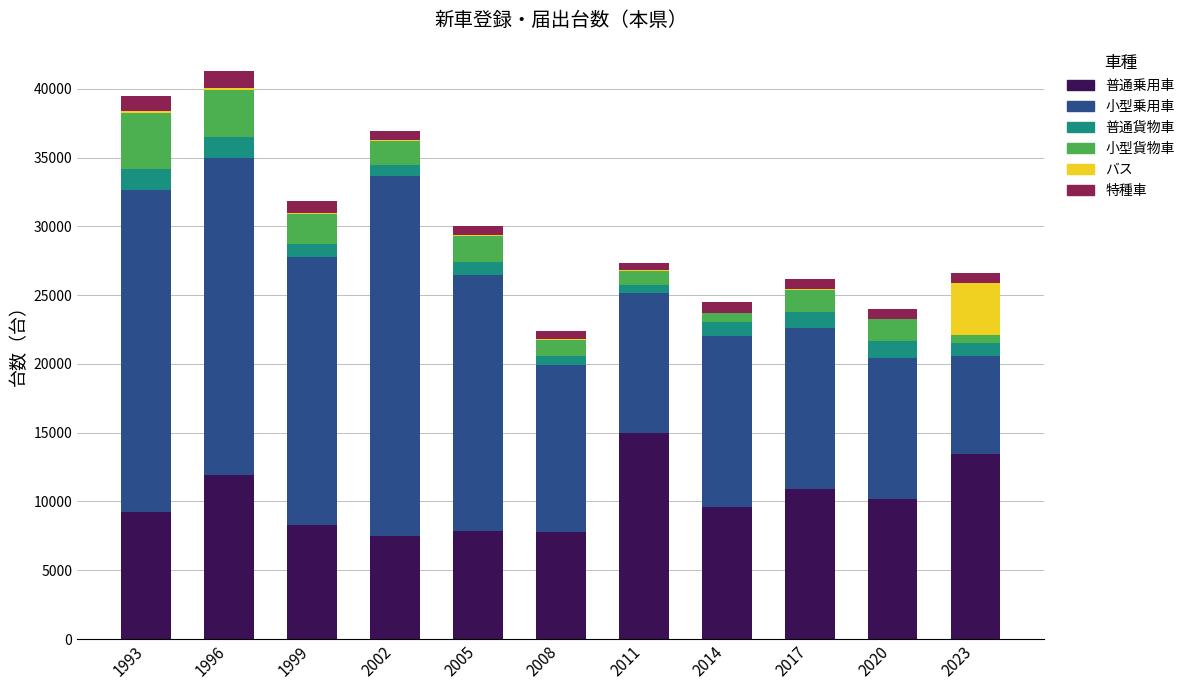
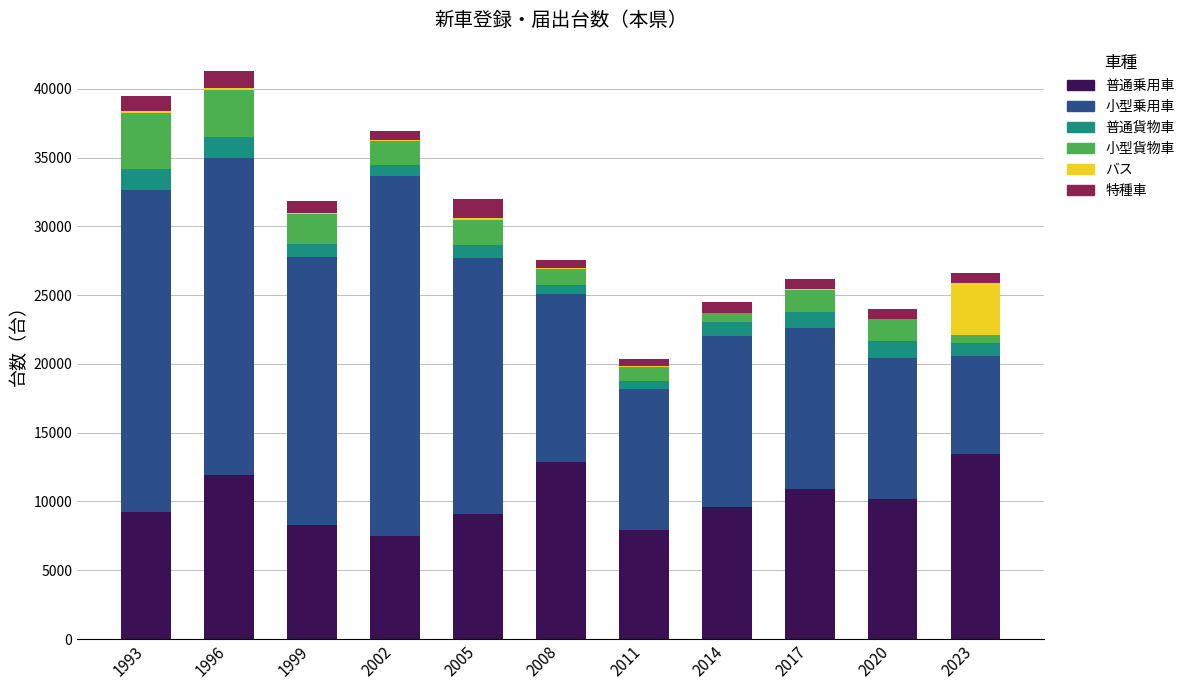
普通乗用車, 2005: 7900 -> 9100
特種車, 2005: 700 -> 1400
普通乗用車, 2008: 7800 -> 12900
普通乗用車, 2011: 14900 -> 8000
